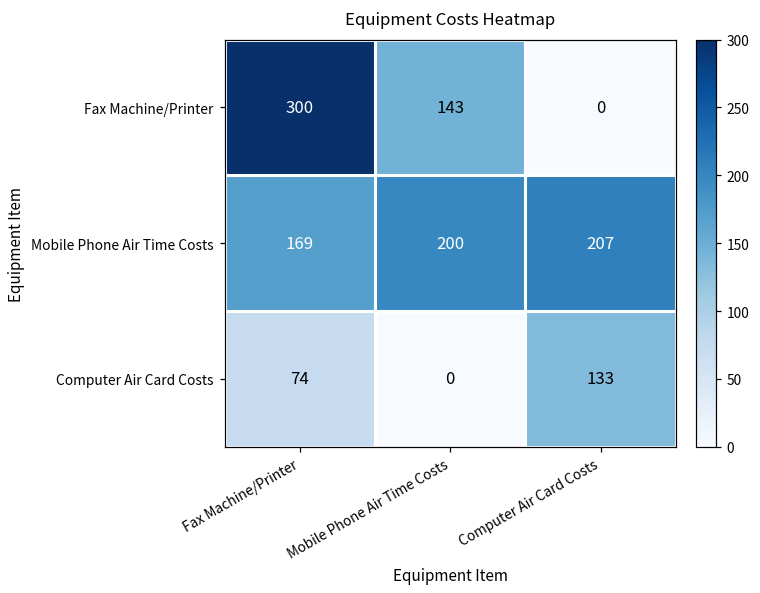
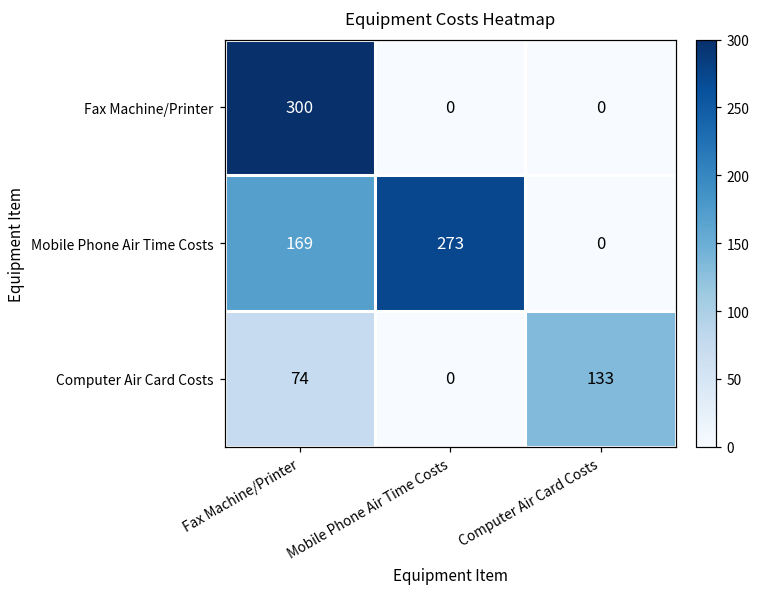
Fax Machine/Printer, Mobile Phone Air Time Costs: 143 -> 0
Mobile Phone Air Time Costs, Mobile Phone Air Time Costs: 200 -> 273
Mobile Phone Air Time Costs, Computer Air Card Costs: 207 -> 0
